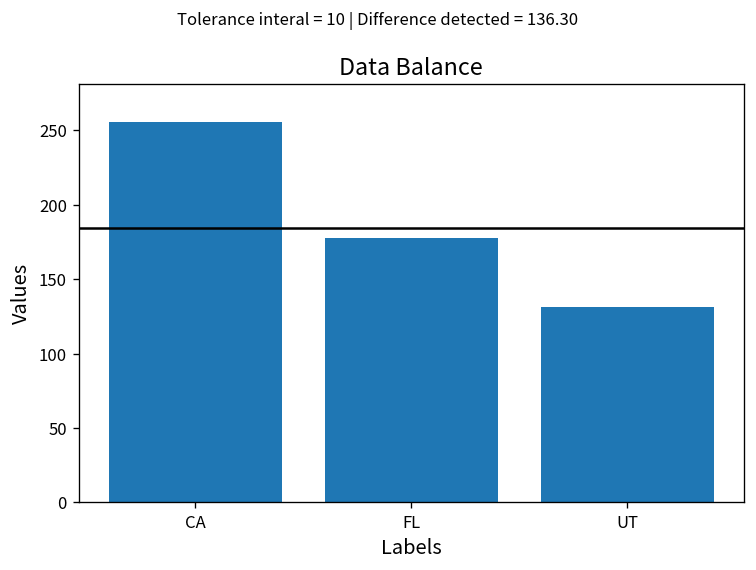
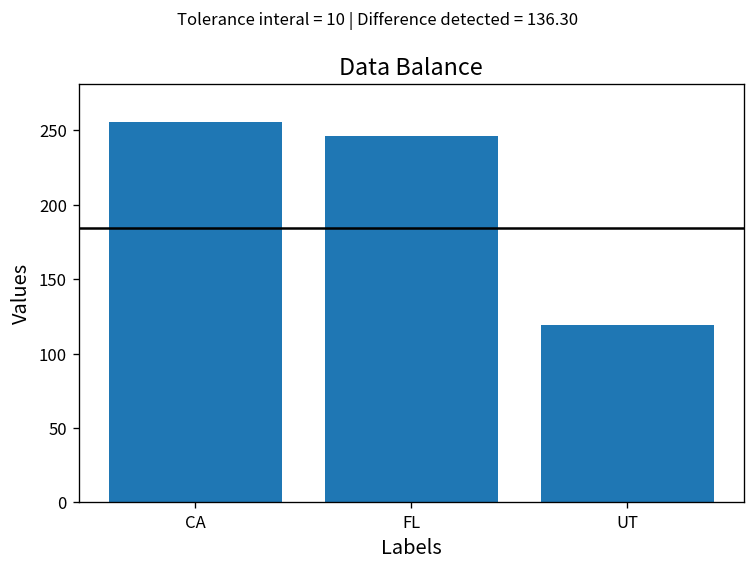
FL: 178 -> 246
UT: 132 -> 119
